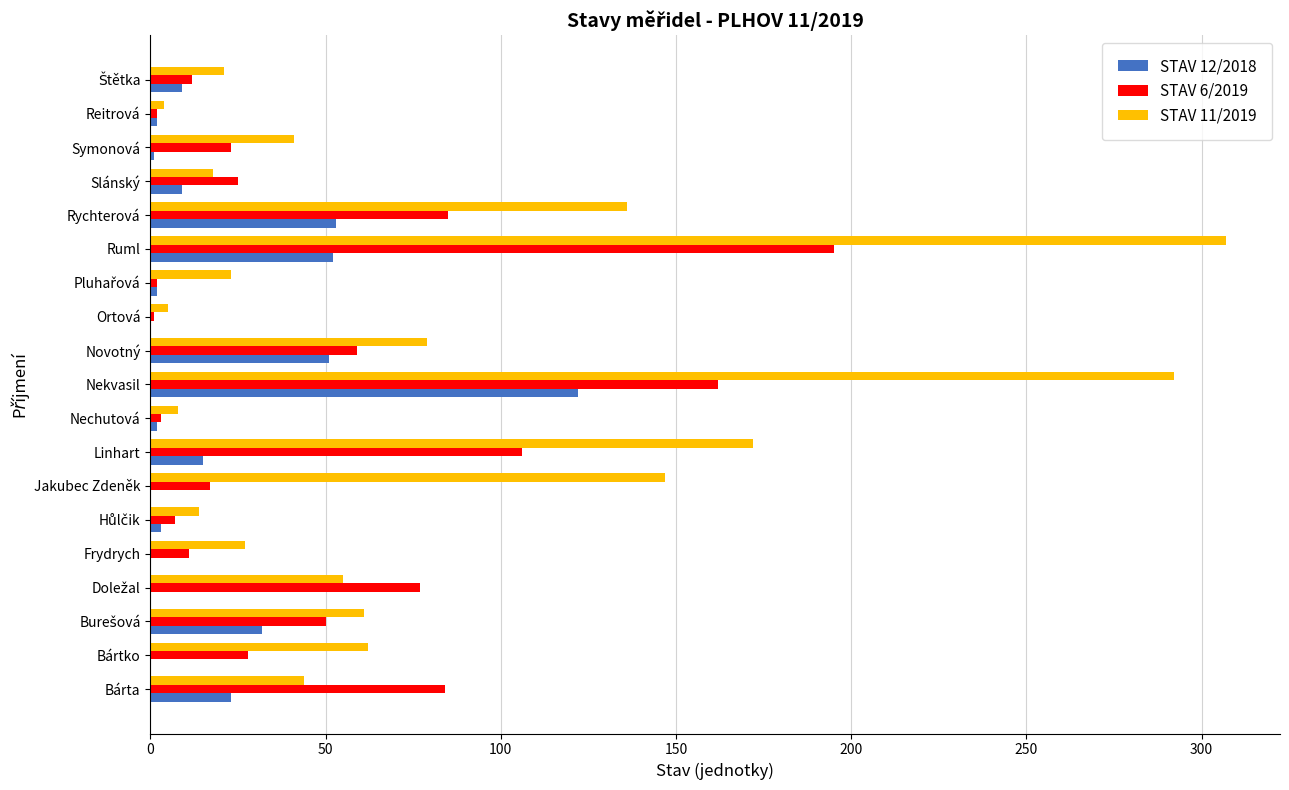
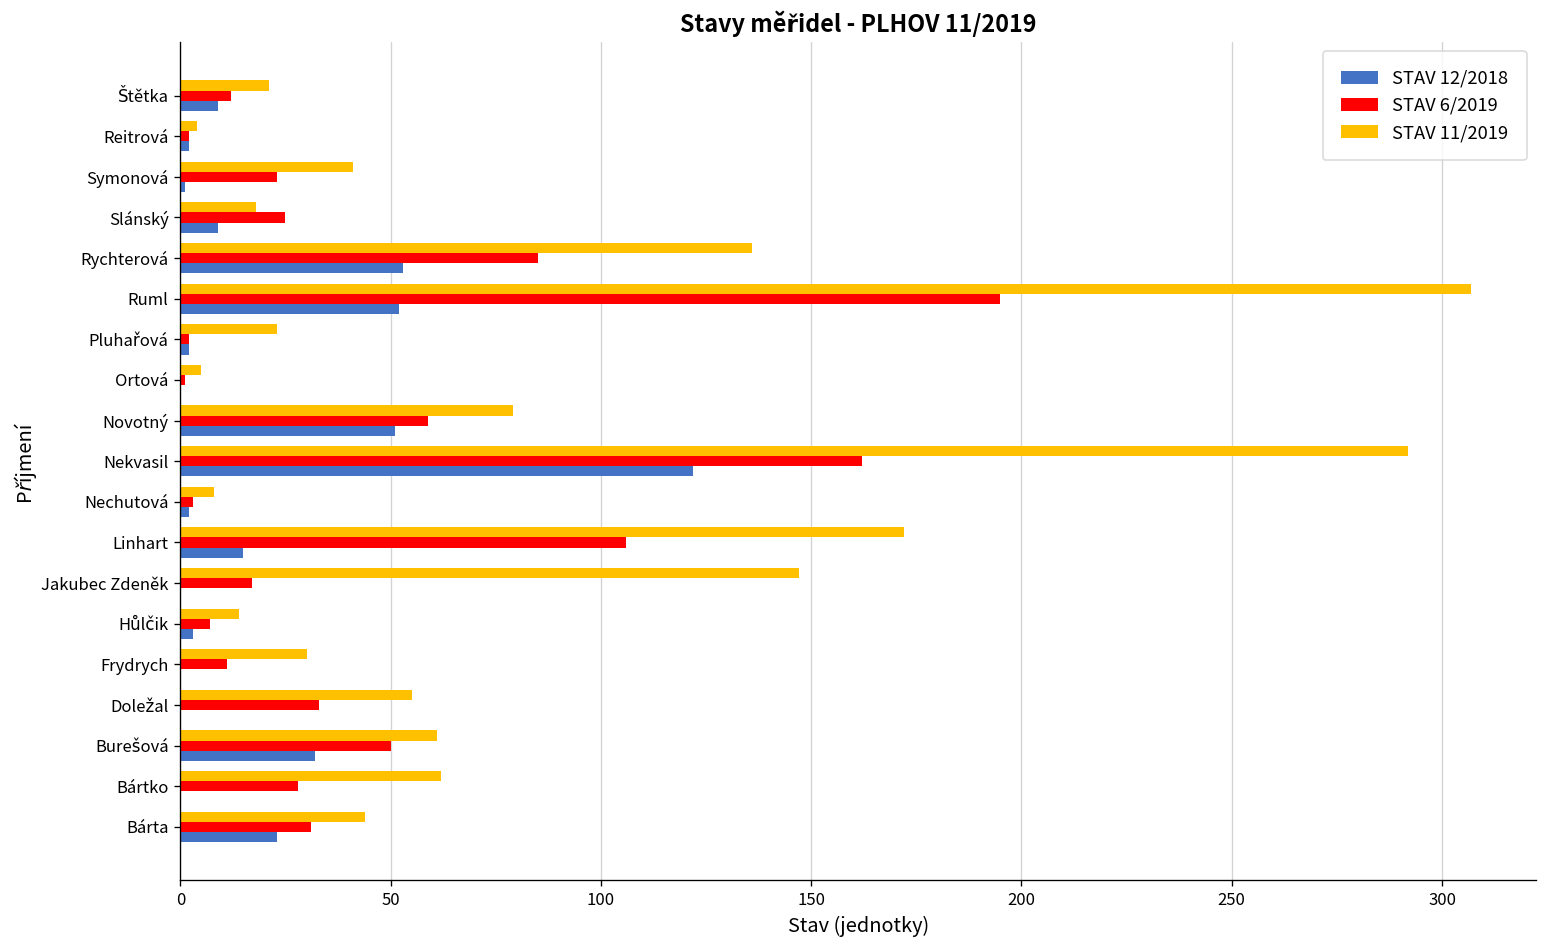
STAV 11/2019, Frydrych: 27 -> 30
STAV 6/2019, Doležal: 77 -> 33
STAV 6/2019, Bárta: 84 -> 31
